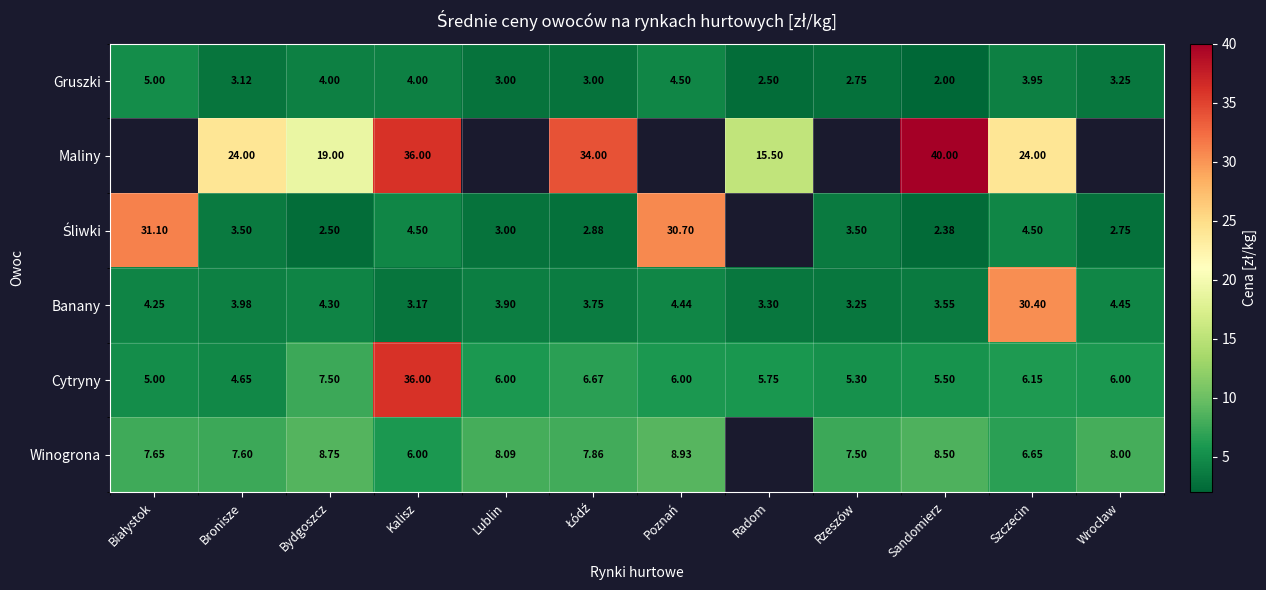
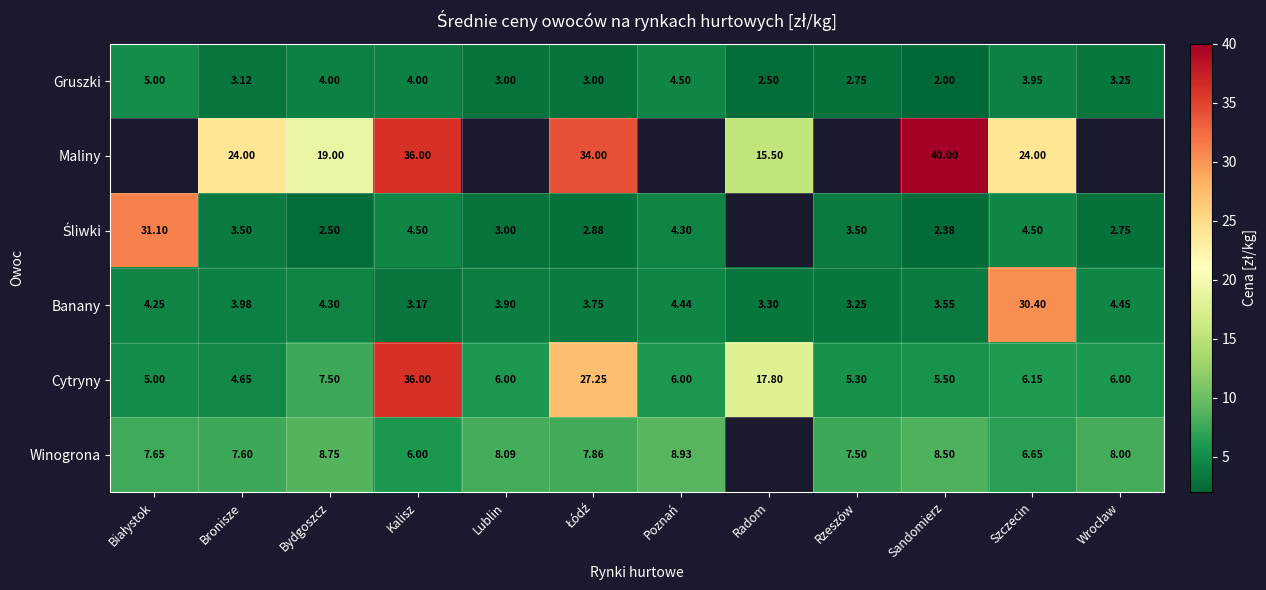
Śliwki, Poznań: 30.70 -> 4.30
Cytryny, Łódź: 6.67 -> 27.25
Cytryny, Radom: 5.75 -> 17.80
